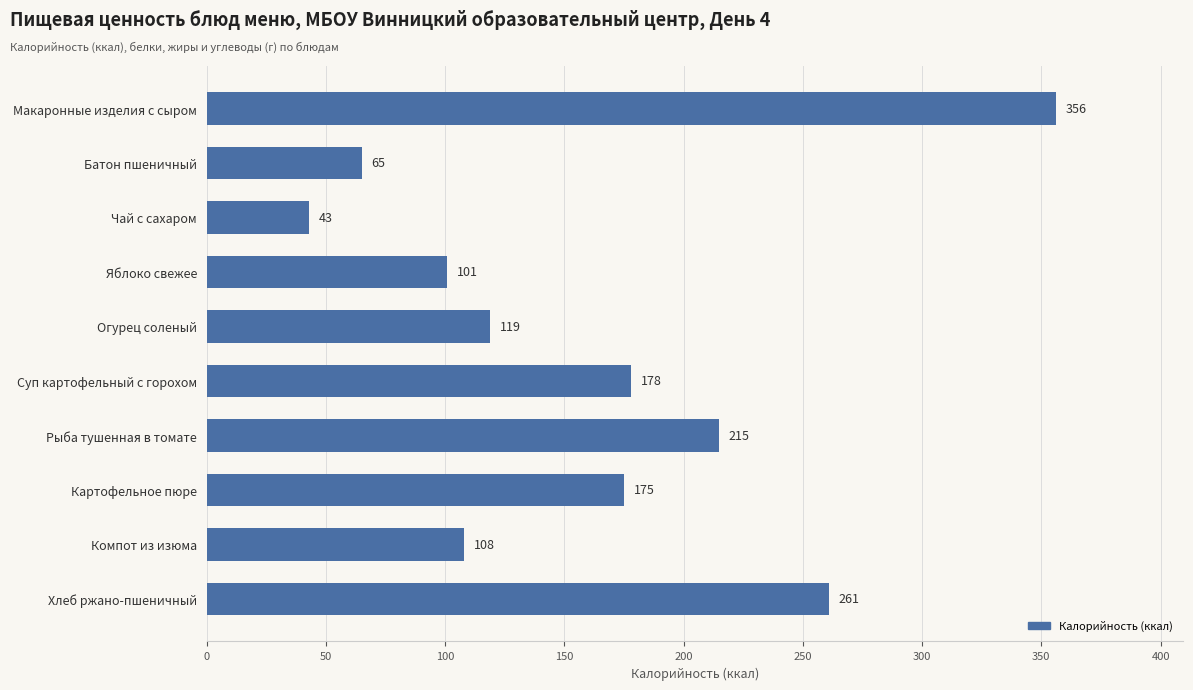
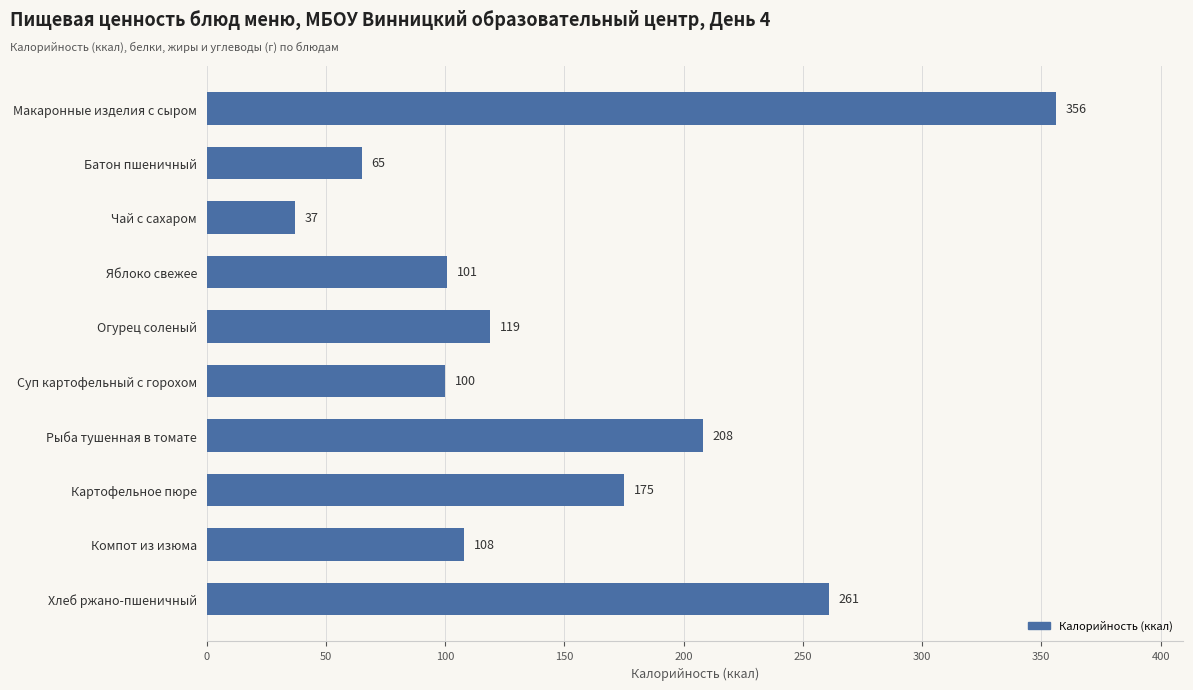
Чай с сахаром: 43 -> 37
Суп картофельный с горохом: 178 -> 100
Рыба тушенная в томате: 215 -> 208
